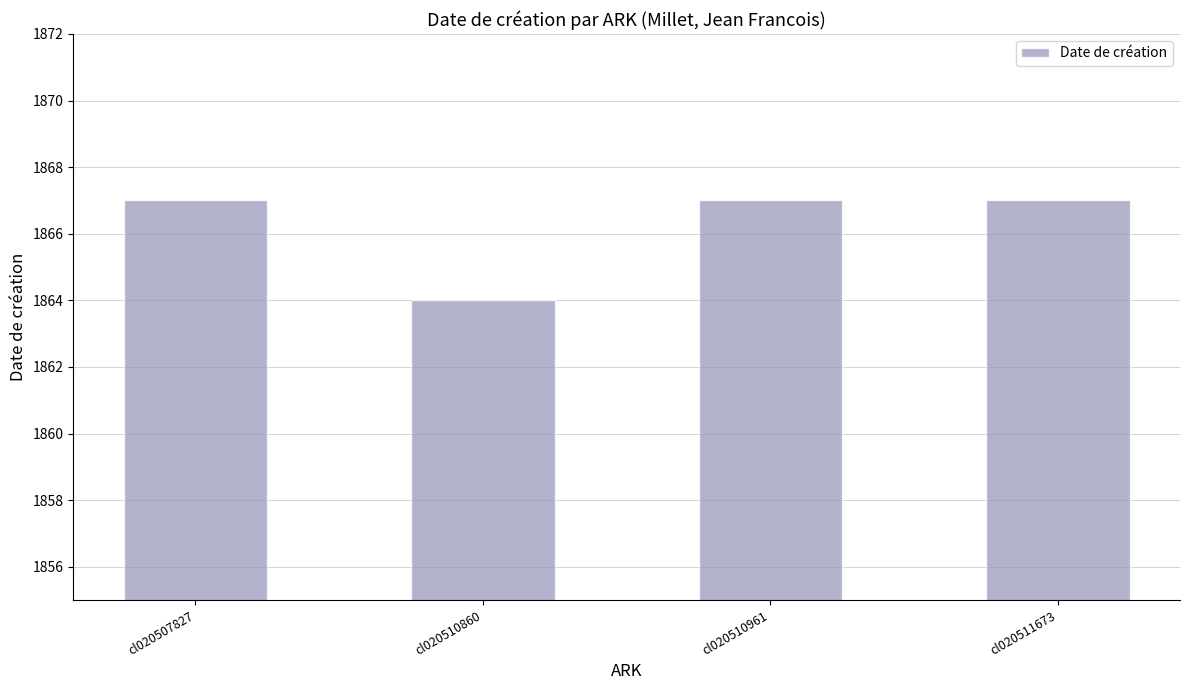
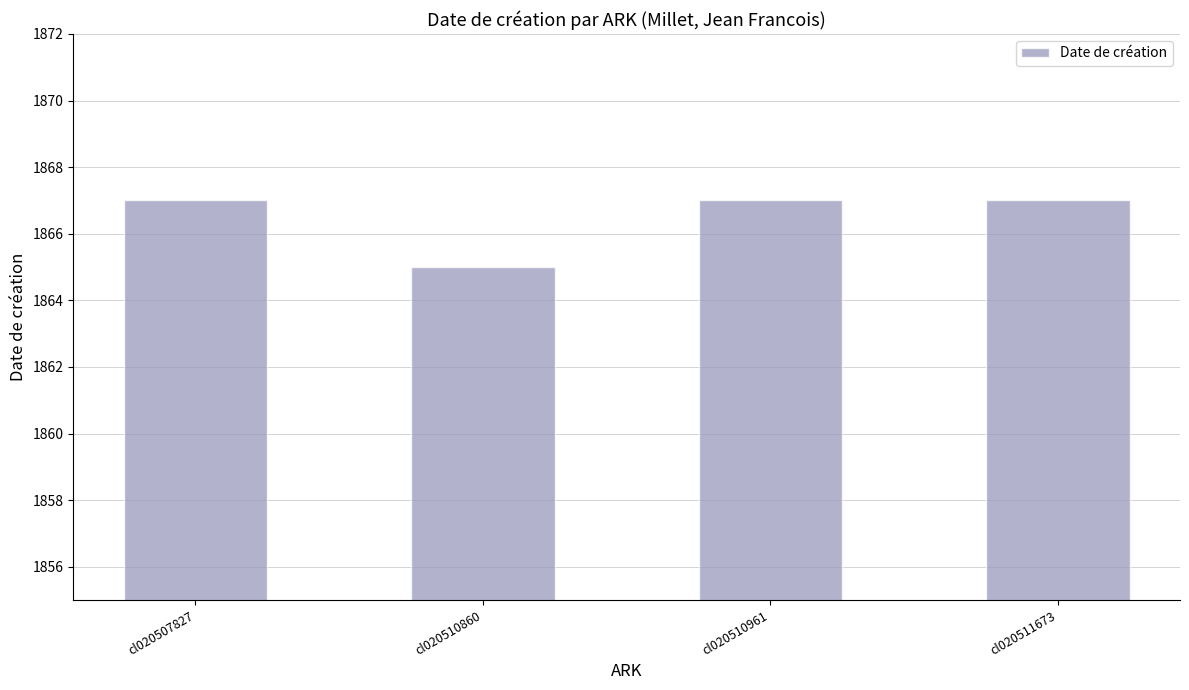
cl020510860: 1864 -> 1865
